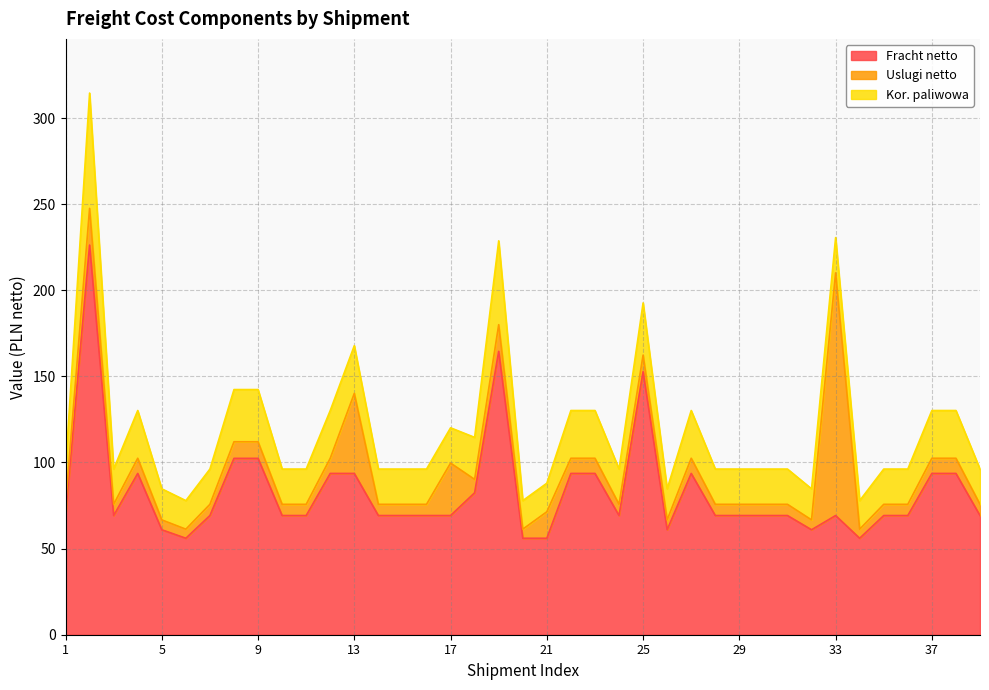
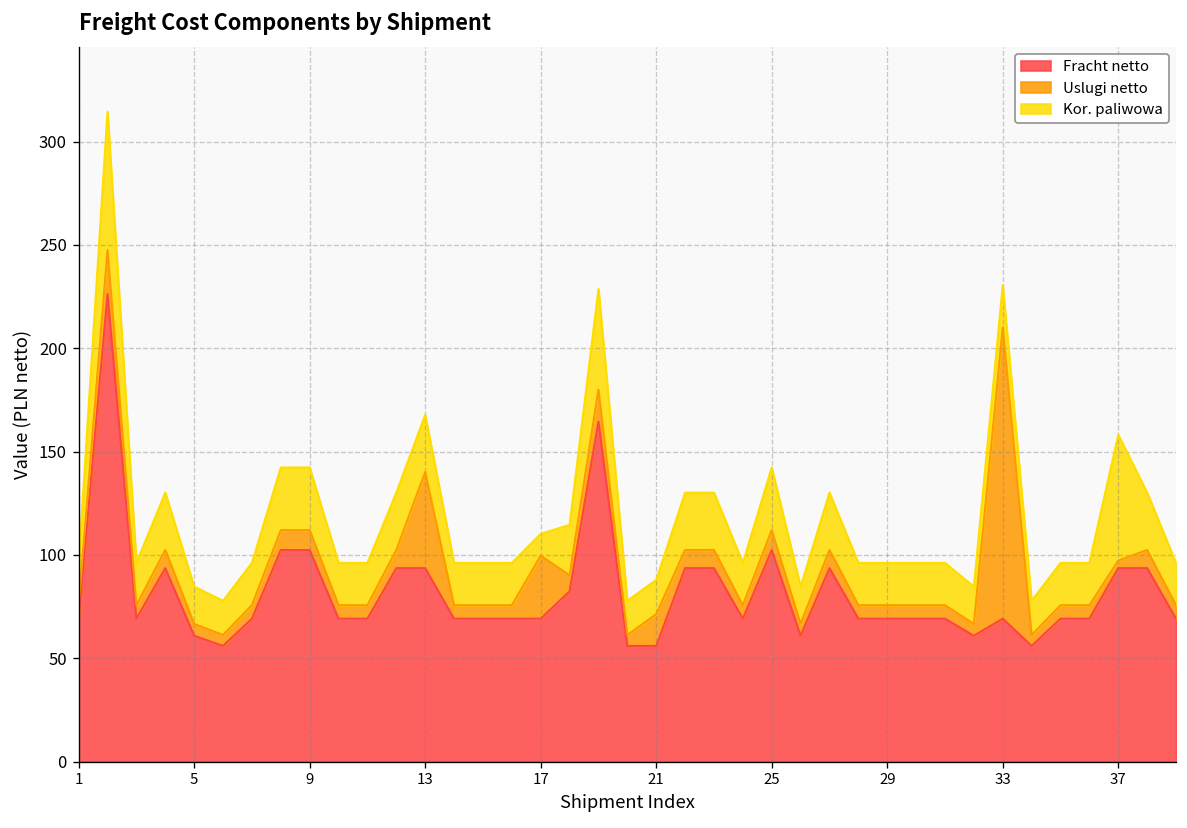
Kor. paliwowa, 17: 20 -> 11
Fracht netto, 25: 153 -> 102
Uslugi netto, 37: 9 -> 4
Kor. paliwowa, 37: 28 -> 61
